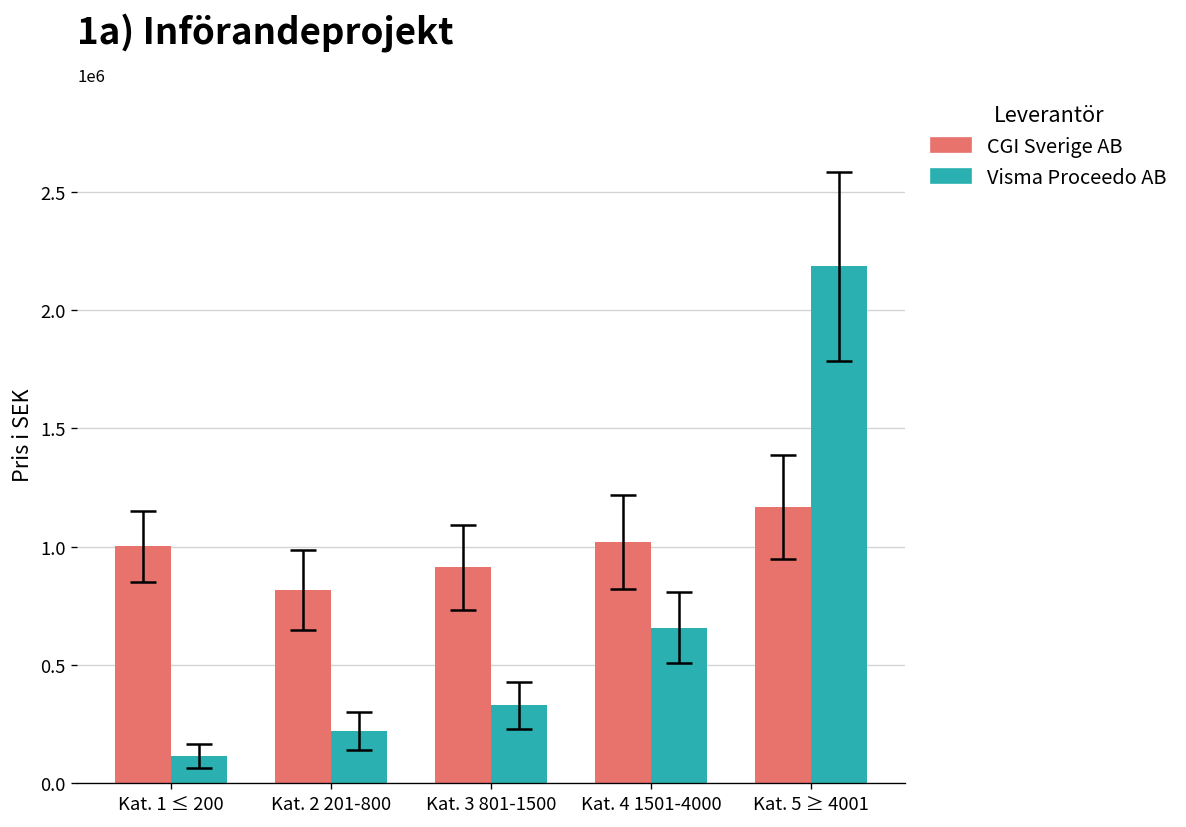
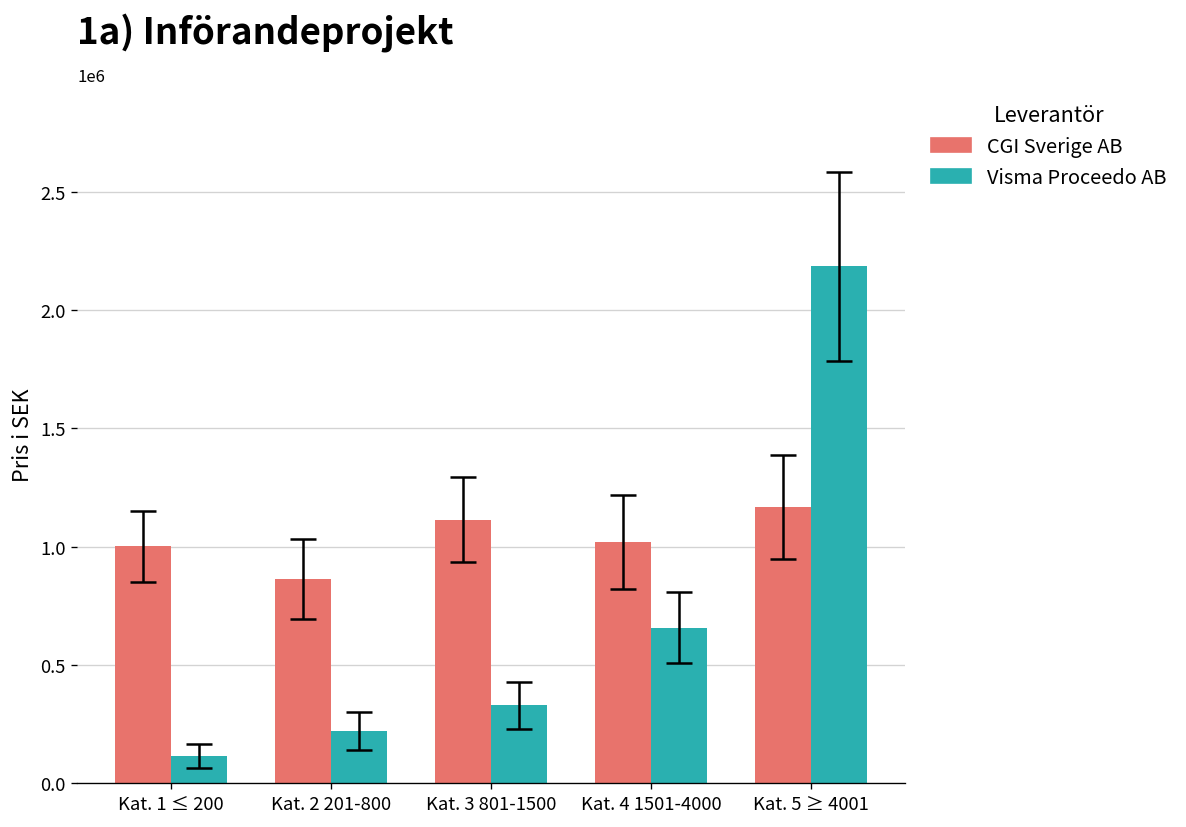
CGI Sverige AB, Kat. 2 201-800: 820000 -> 860000
CGI Sverige AB, Kat. 3 801-1500: 910000 -> 1110000
